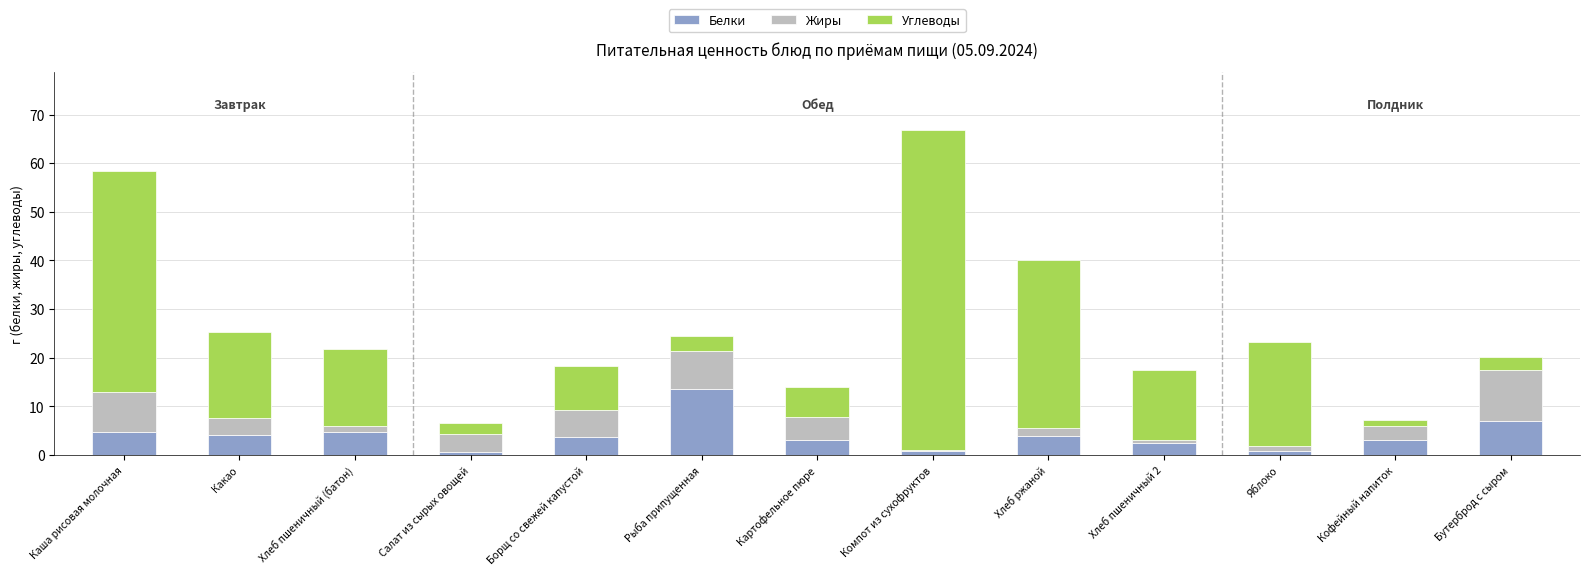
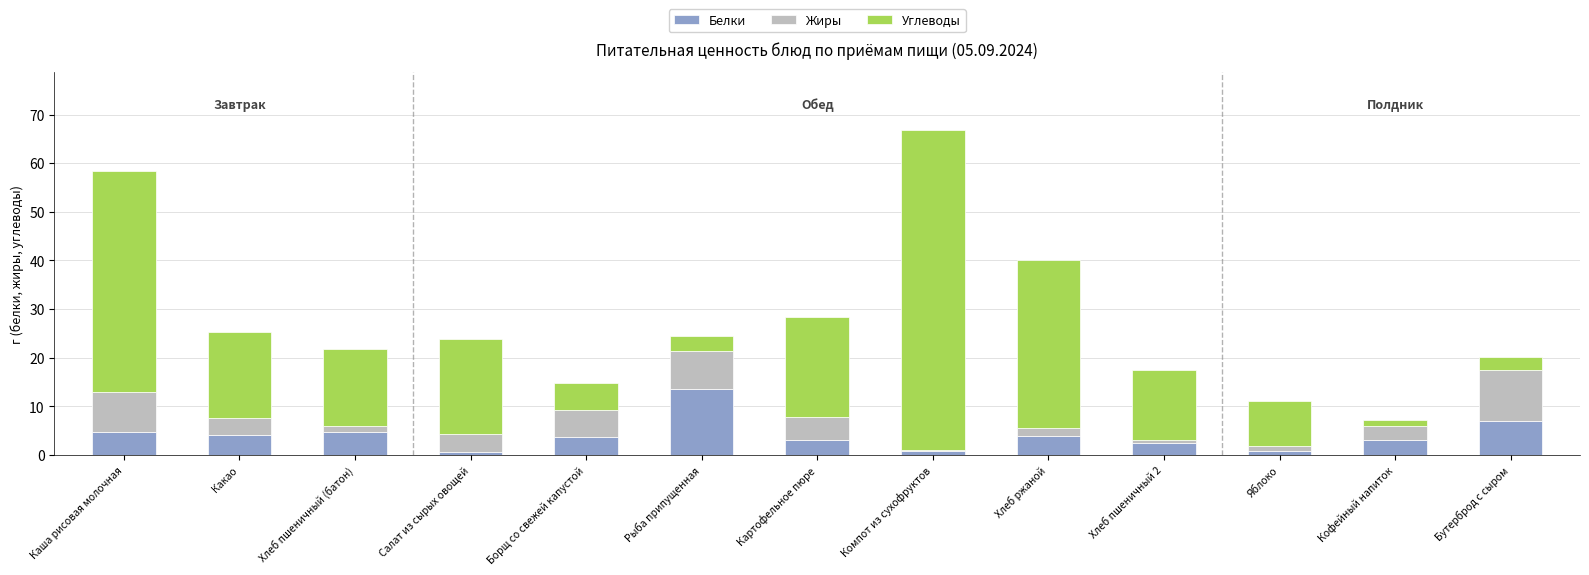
Углеводы, Салат из сырых овощей: 2 -> 20
Углеводы, Борщ со свежей капустой: 9 -> 6
Углеводы, Картофельное пюре: 6 -> 20
Углеводы, Яблоко: 22 -> 9
